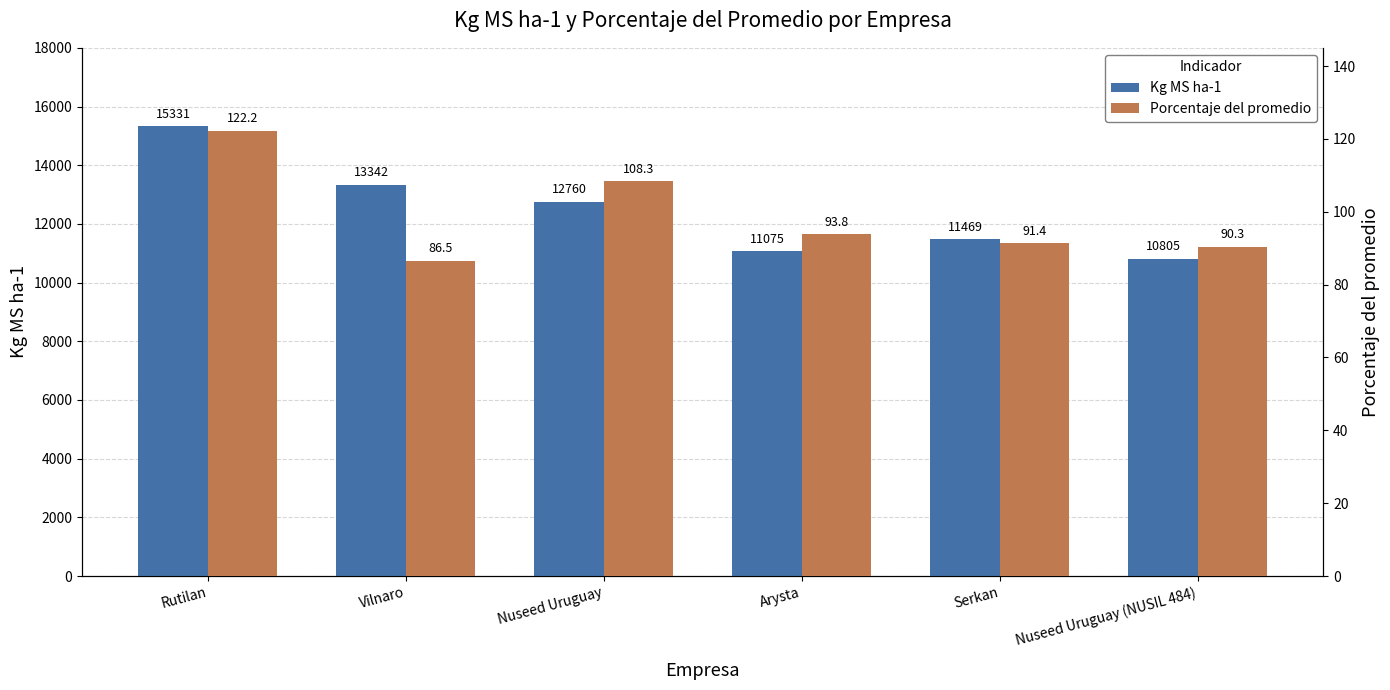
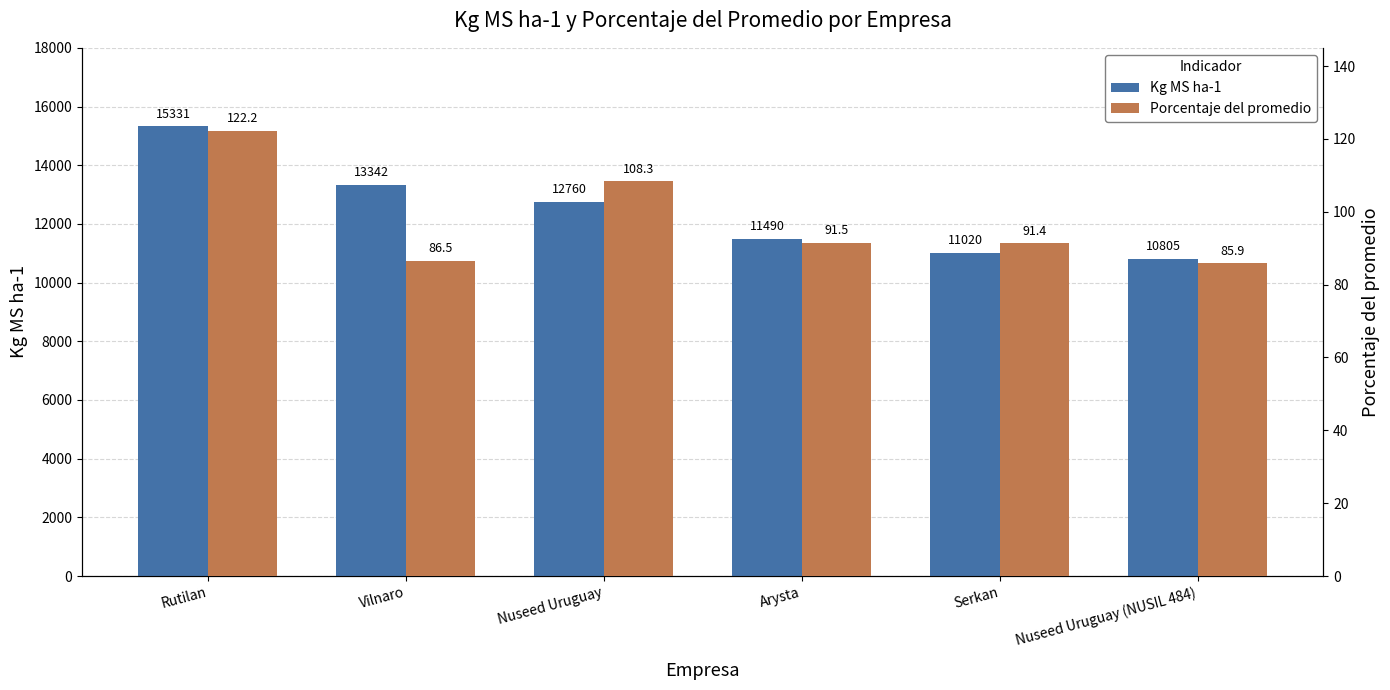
Kg MS ha-1, Arysta: 11075 -> 11490
Kg MS ha-1, Serkan: 11469 -> 11020
Porcentaje del promedio, Arysta: 93.8 -> 91.5
Porcentaje del promedio, Nuseed Uruguay (NUSIL 484): 90.3 -> 85.9
